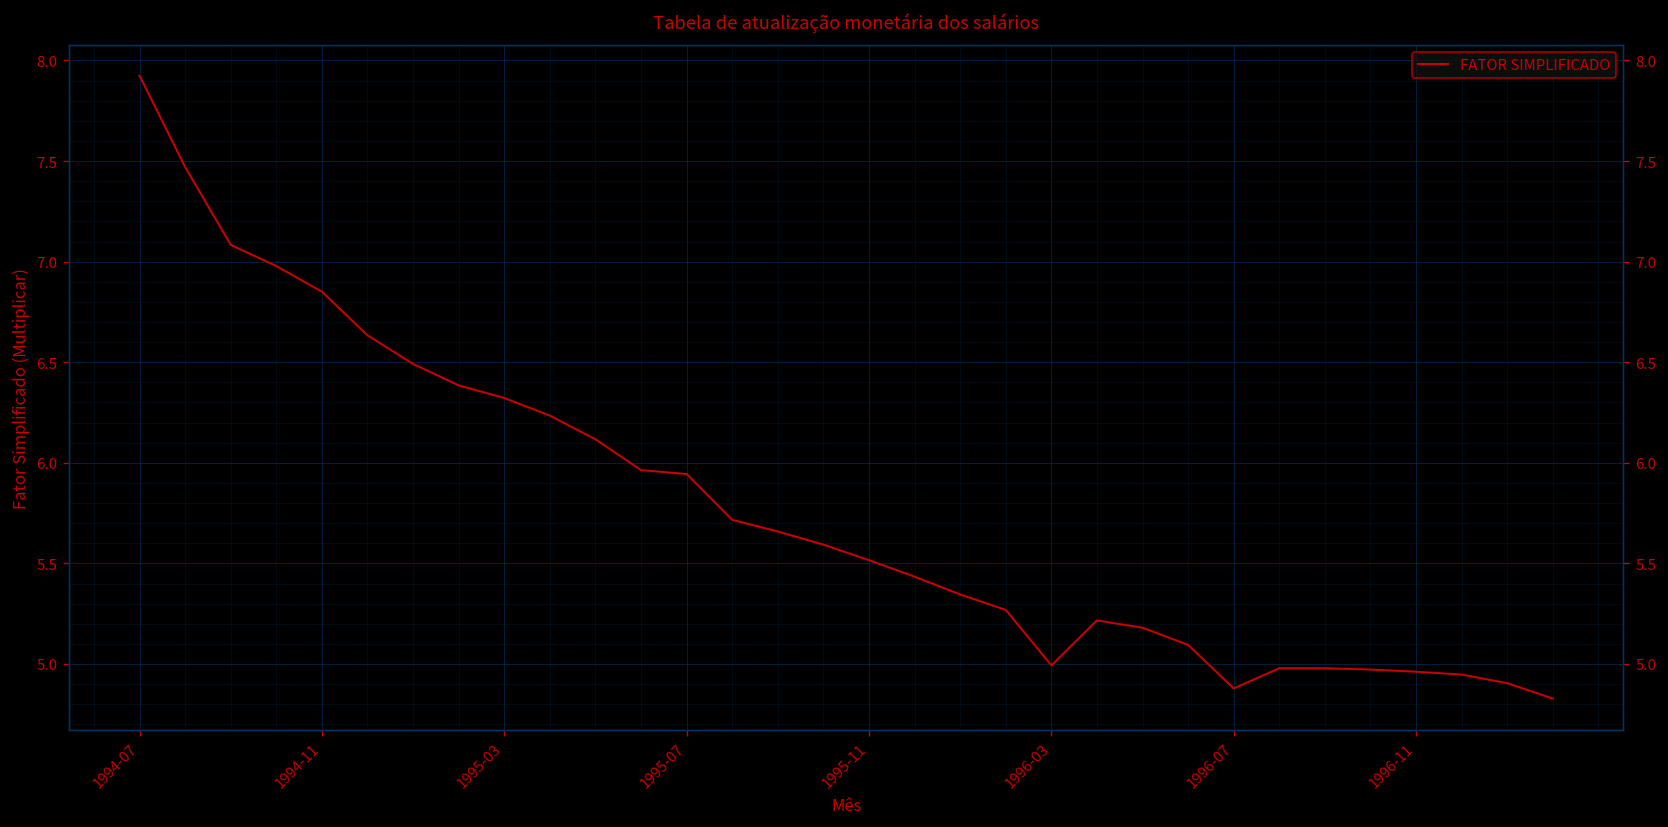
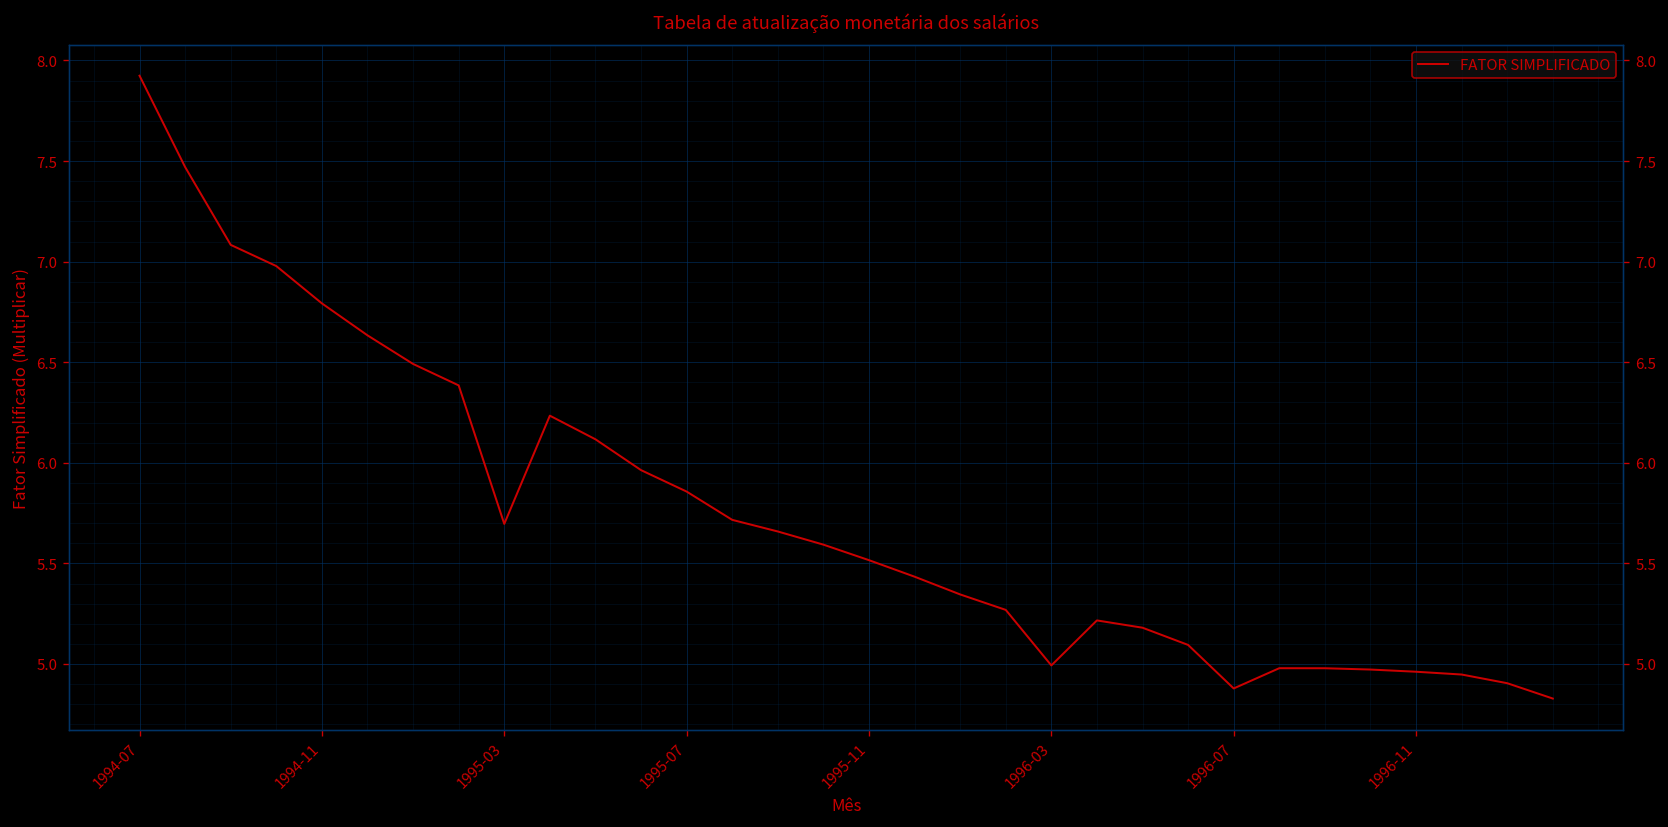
1994-11: 6.85 -> 6.79
1995-03: 6.32 -> 5.70
1995-07: 5.94 -> 5.86
